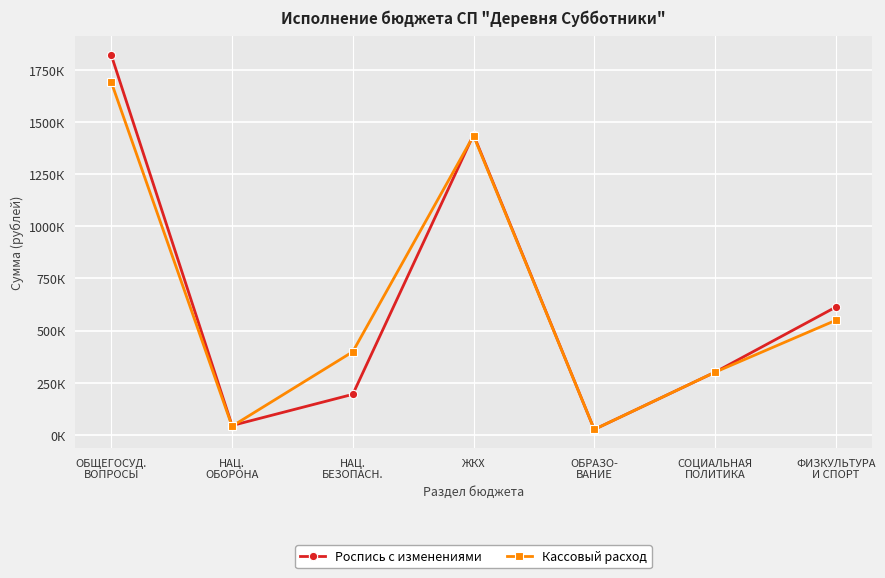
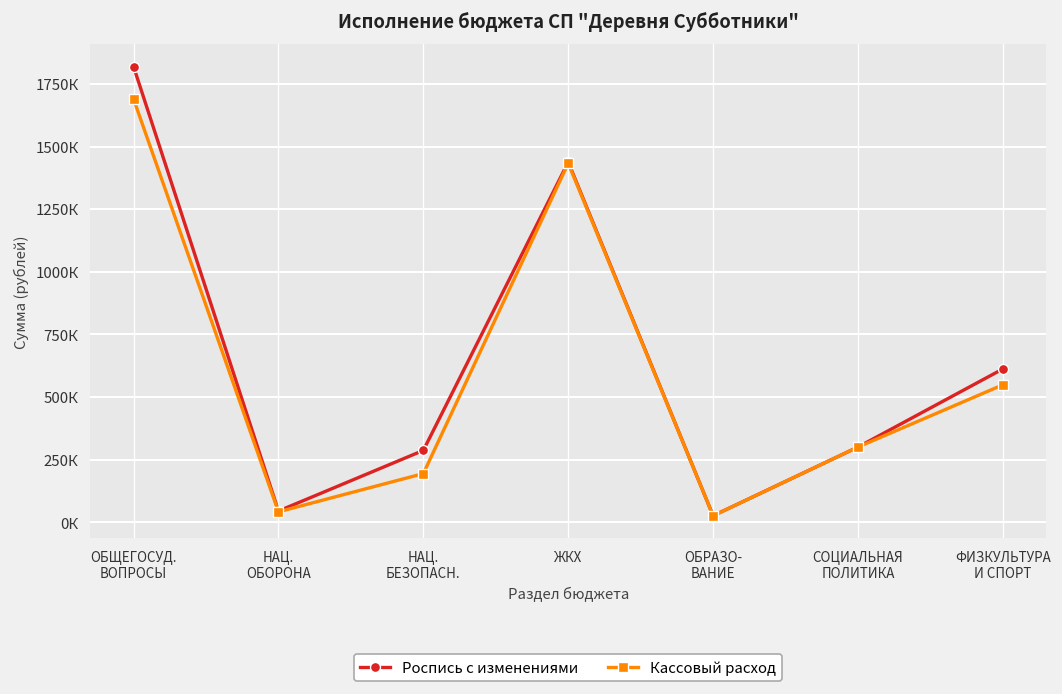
Роспись с изменениями, НАЦ. БЕЗОПАСН.: 190К -> 290К
Кассовый расход, НАЦ. БЕЗОПАСН.: 400К -> 190К
